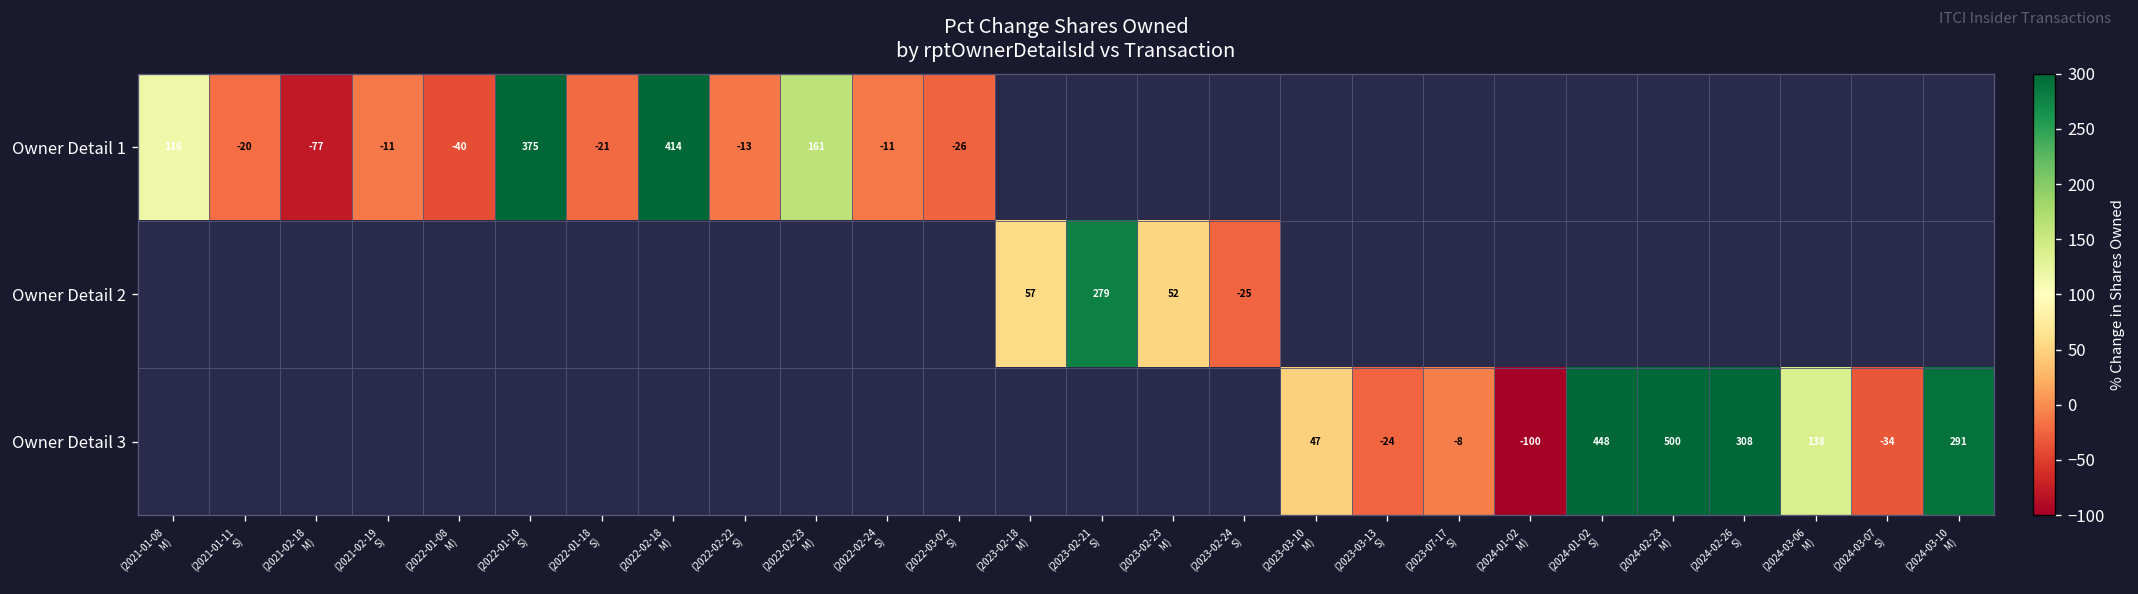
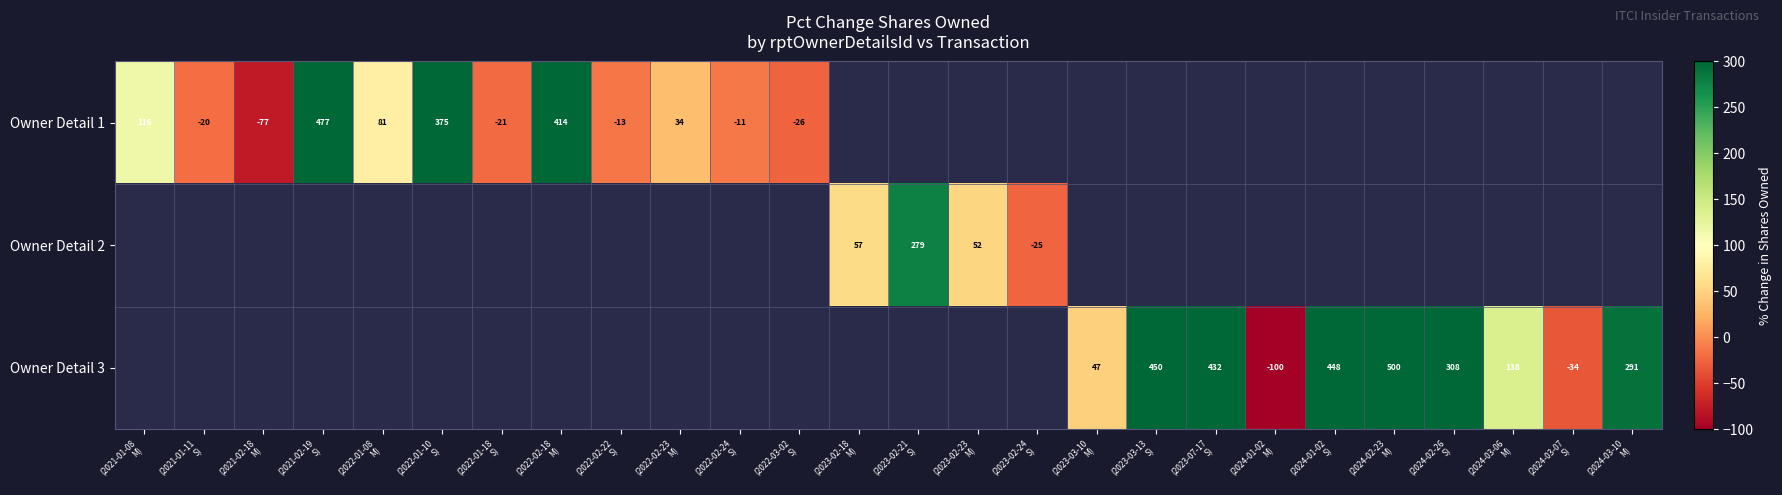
Owner Detail 1, (2021-02-19 S): -11 -> 477
Owner Detail 1, (2022-01-08 M): -40 -> 81
Owner Detail 1, (2022-02-23 M): 161 -> 34
Owner Detail 3, (2023-03-13 S): -24 -> 450
Owner Detail 3, (2023-07-17 S): -8 -> 432
